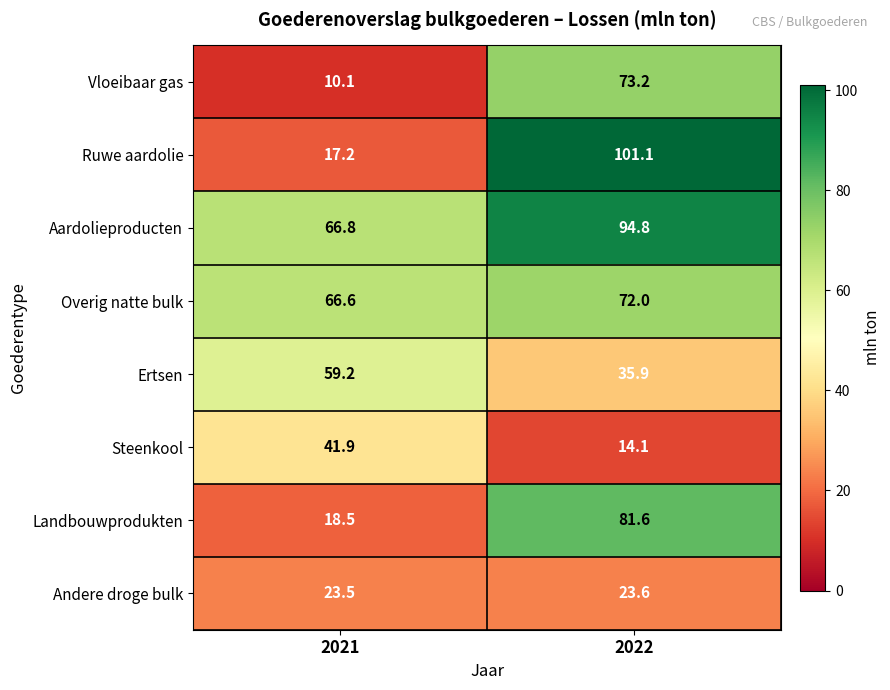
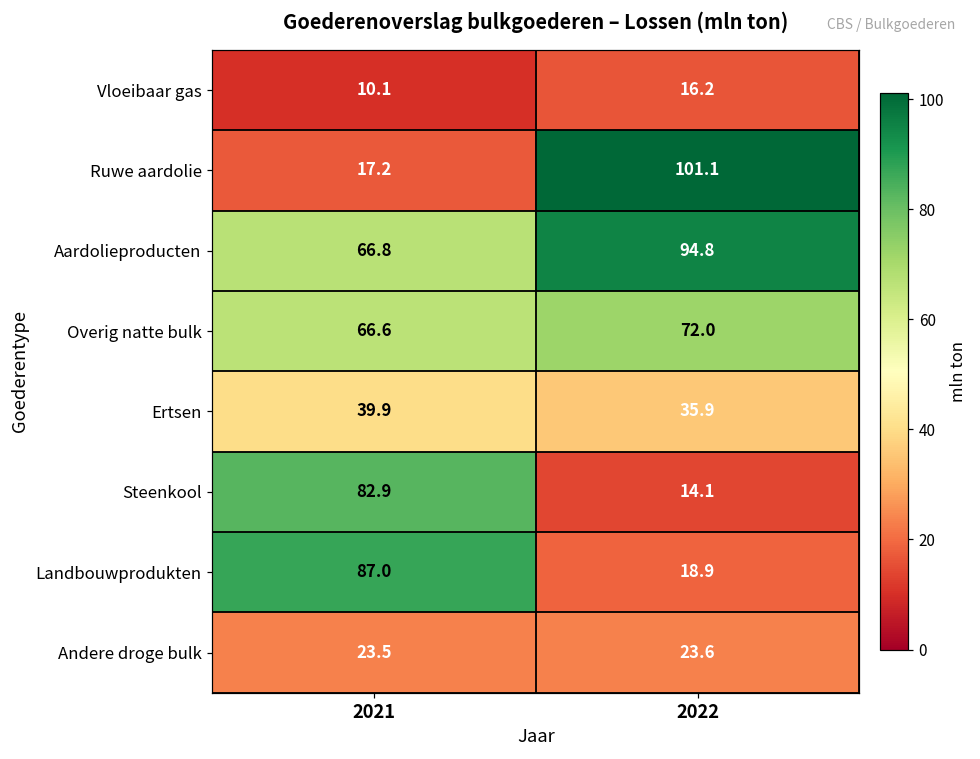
Vloeibaar gas, 2022: 73.2 -> 16.2
Ertsen, 2021: 59.2 -> 39.9
Steenkool, 2021: 41.9 -> 82.9
Landbouwprodukten, 2021: 18.5 -> 87.0
Landbouwprodukten, 2022: 81.6 -> 18.9
